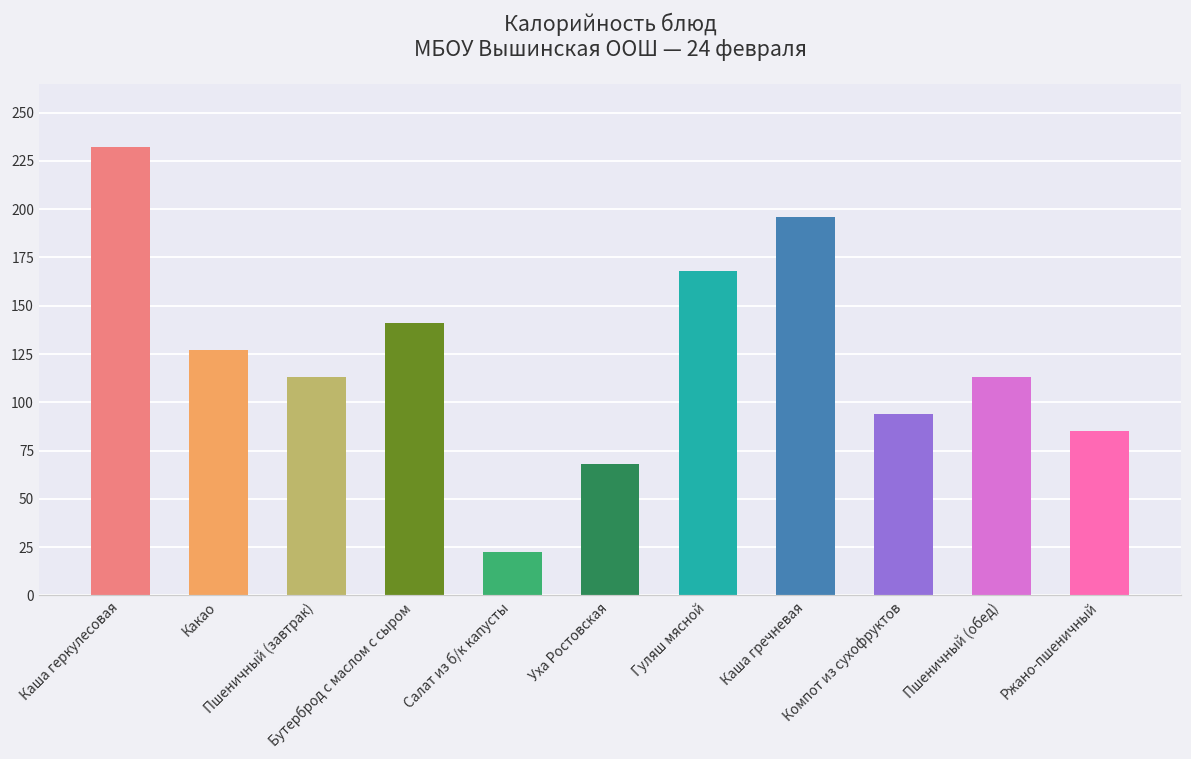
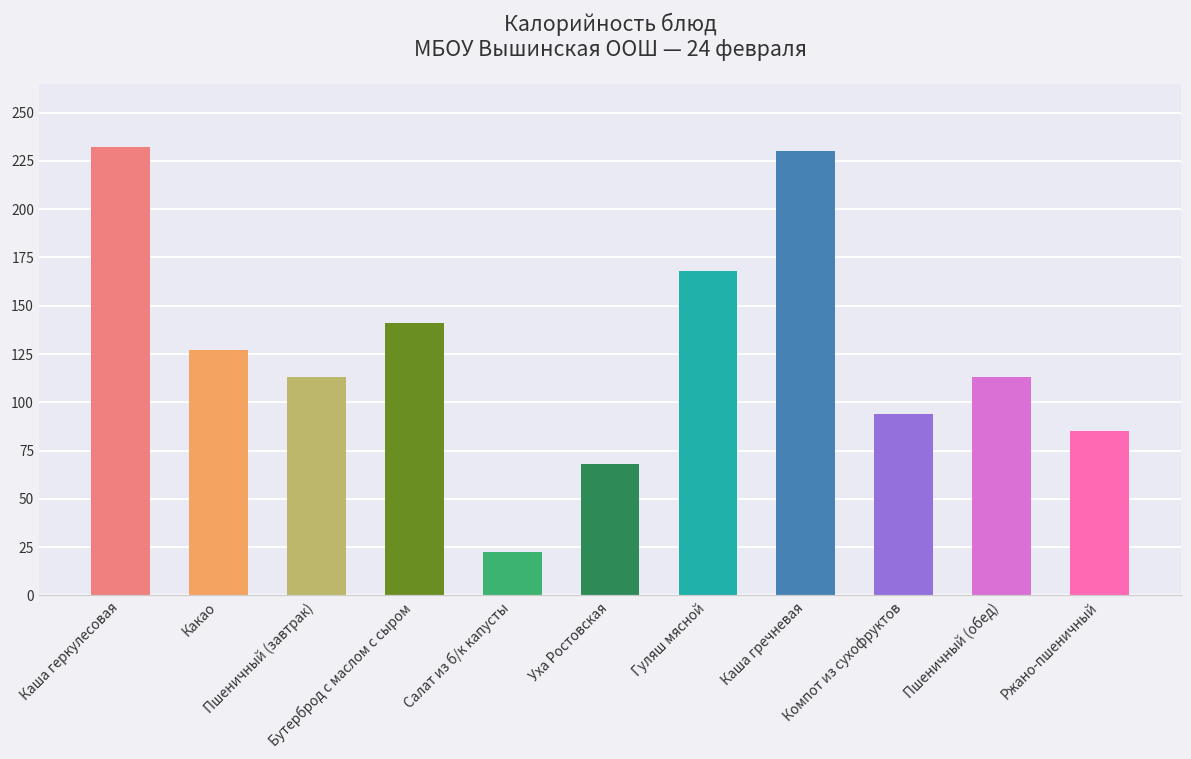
Каша гречневая: 196 -> 230
